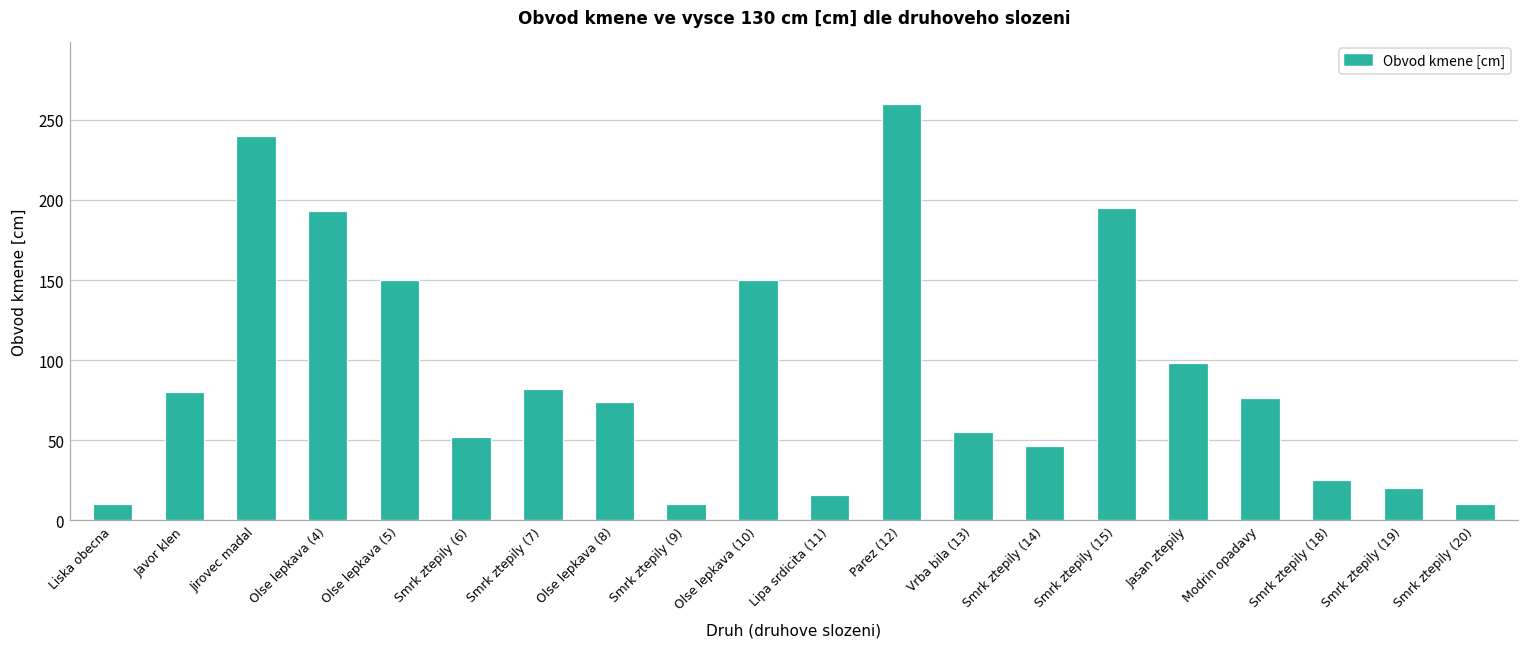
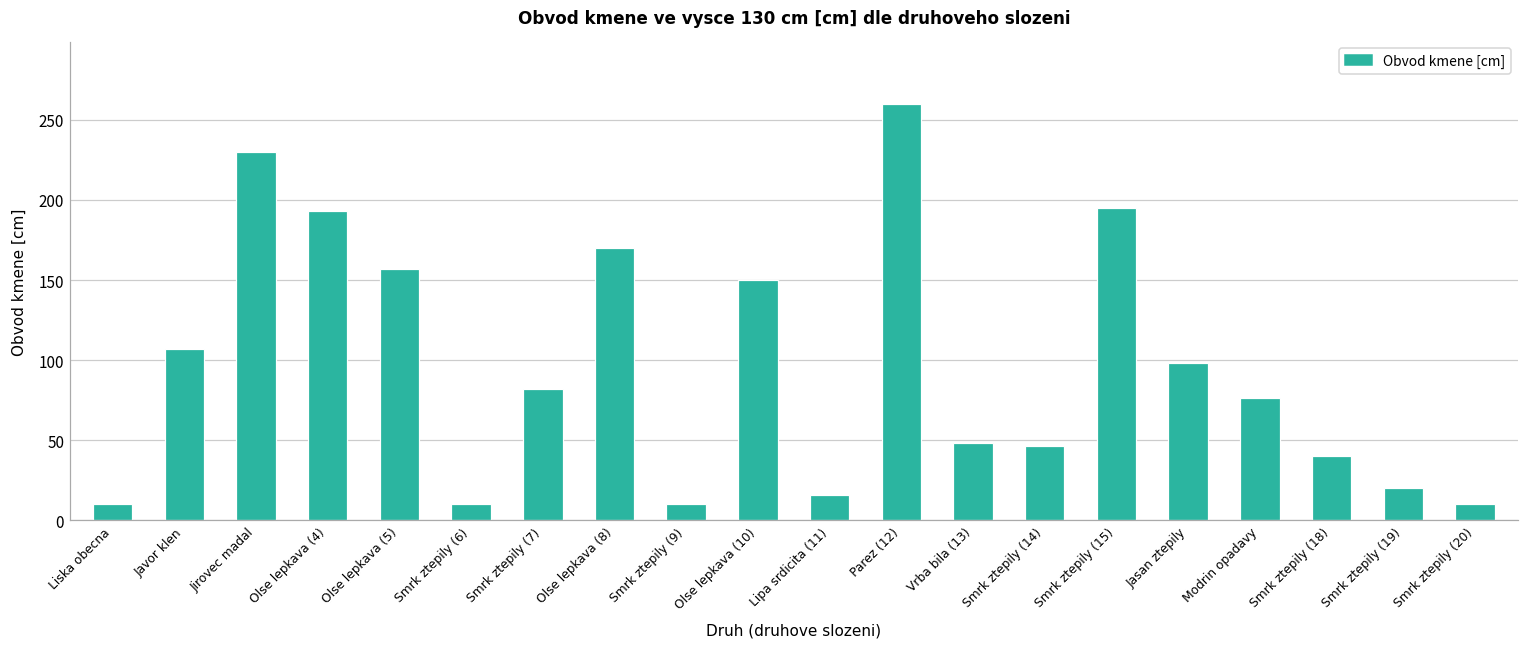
Javor klen: 80 -> 107
Jirovec madal: 240 -> 230
Olse lepkava (5): 150 -> 157
Smrk ztepily (6): 52 -> 10
Olse lepkava (8): 74 -> 170
Vrba bila (13): 55 -> 48
Smrk ztepily (18): 25 -> 40
